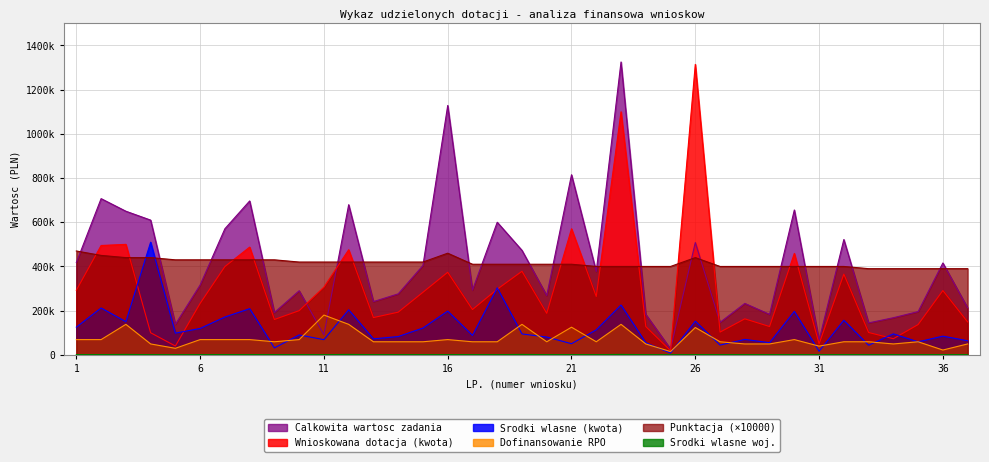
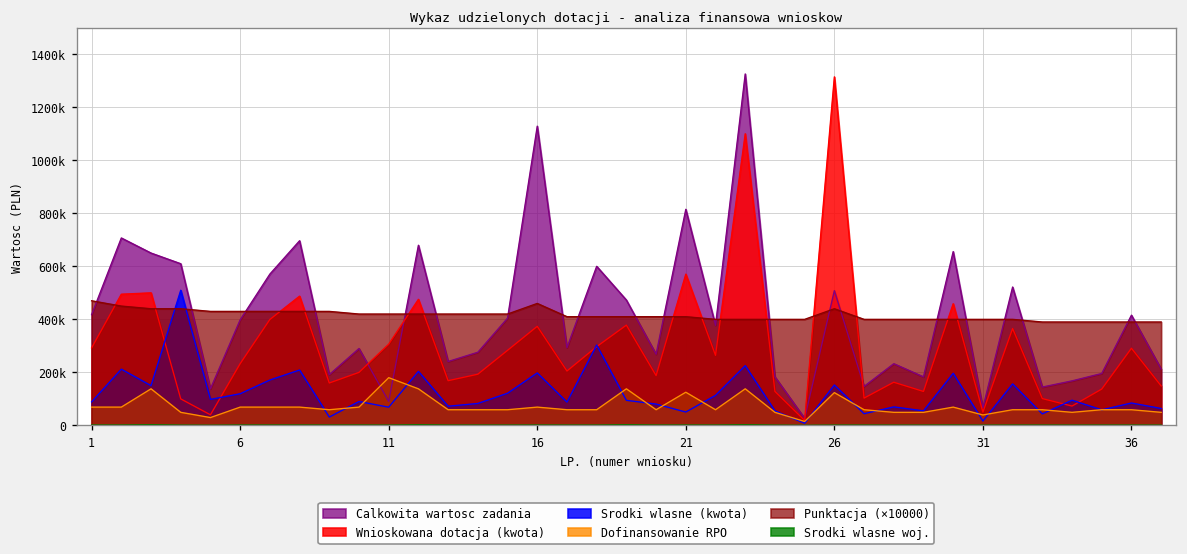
Srodki wlasne (kwota), 1: 130000 -> 90000
Calkowita wartosc zadania, 6: 320000 -> 400000
Dofinansowanie RPO, 36: 20000 -> 60000
